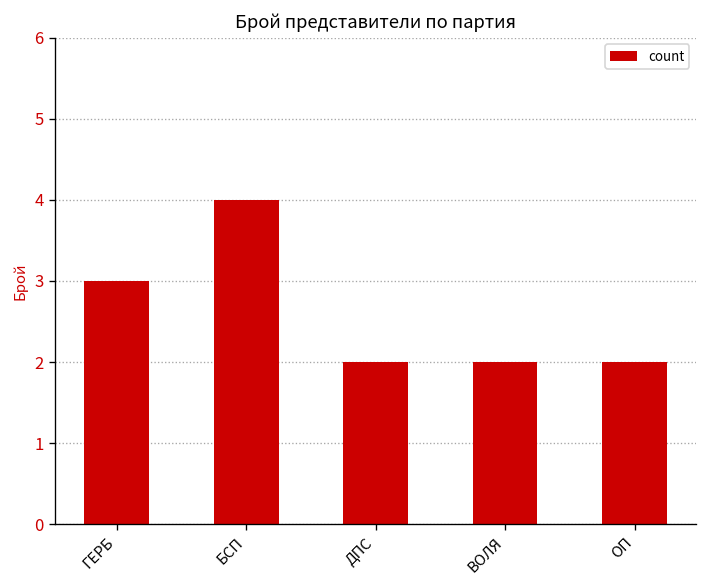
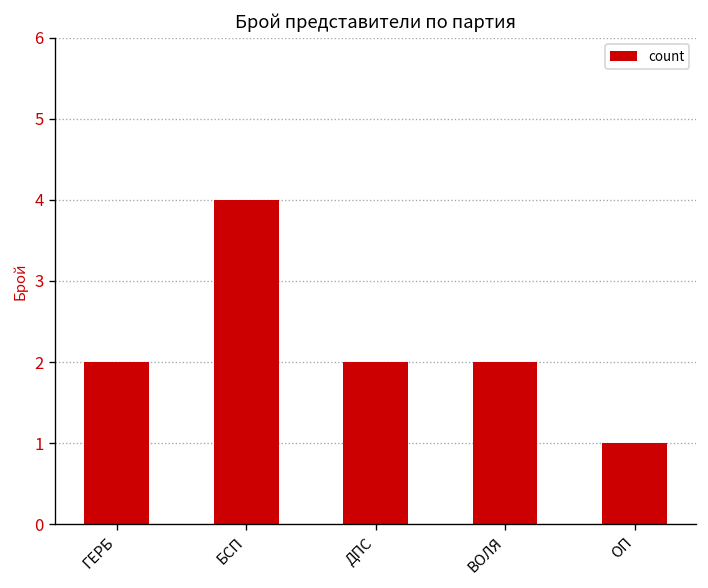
ГЕРБ: 3 -> 2
ОП: 2 -> 1
